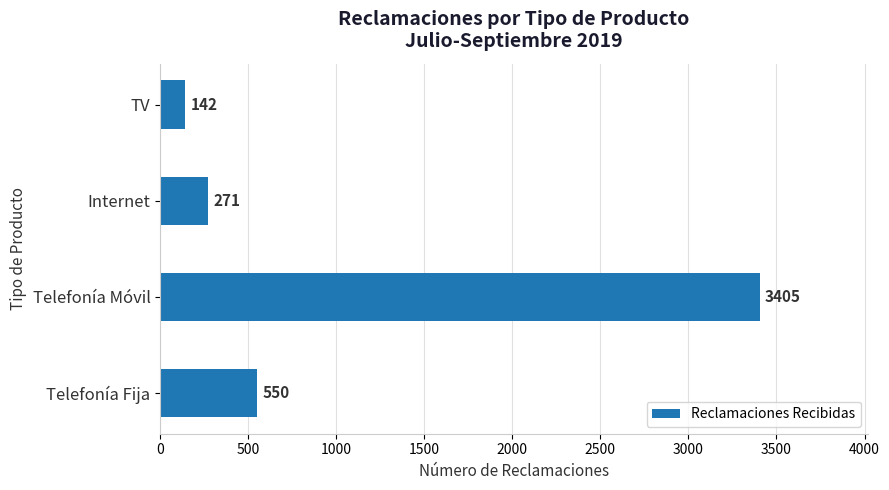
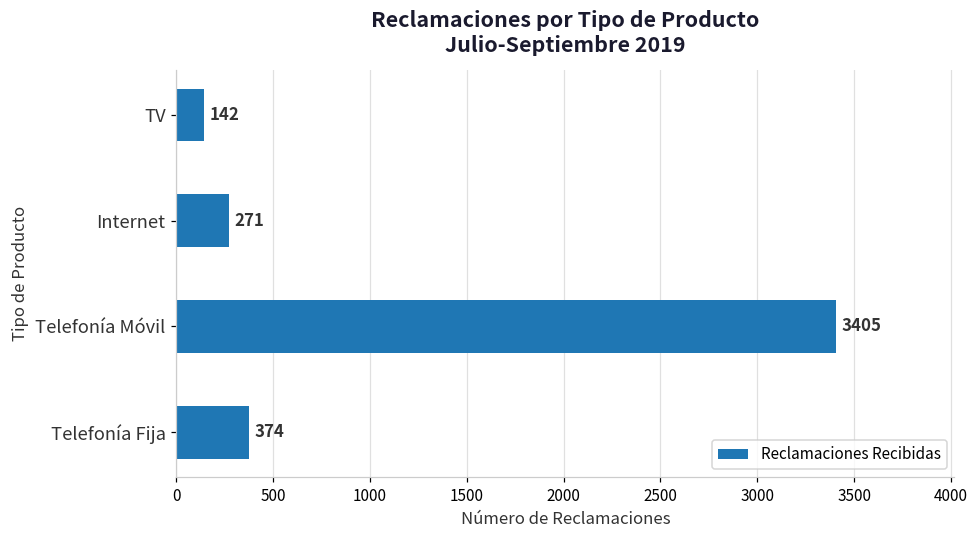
Telefonía Fija: 550 -> 374
